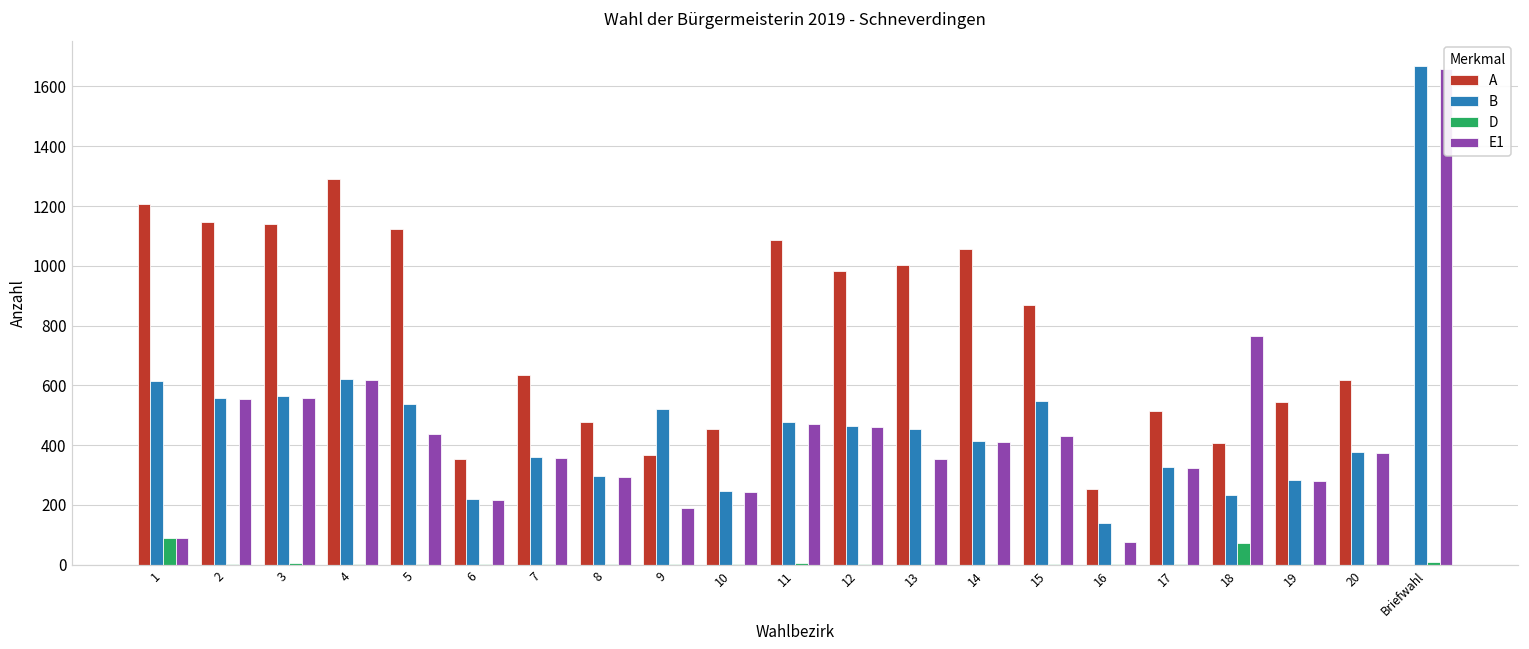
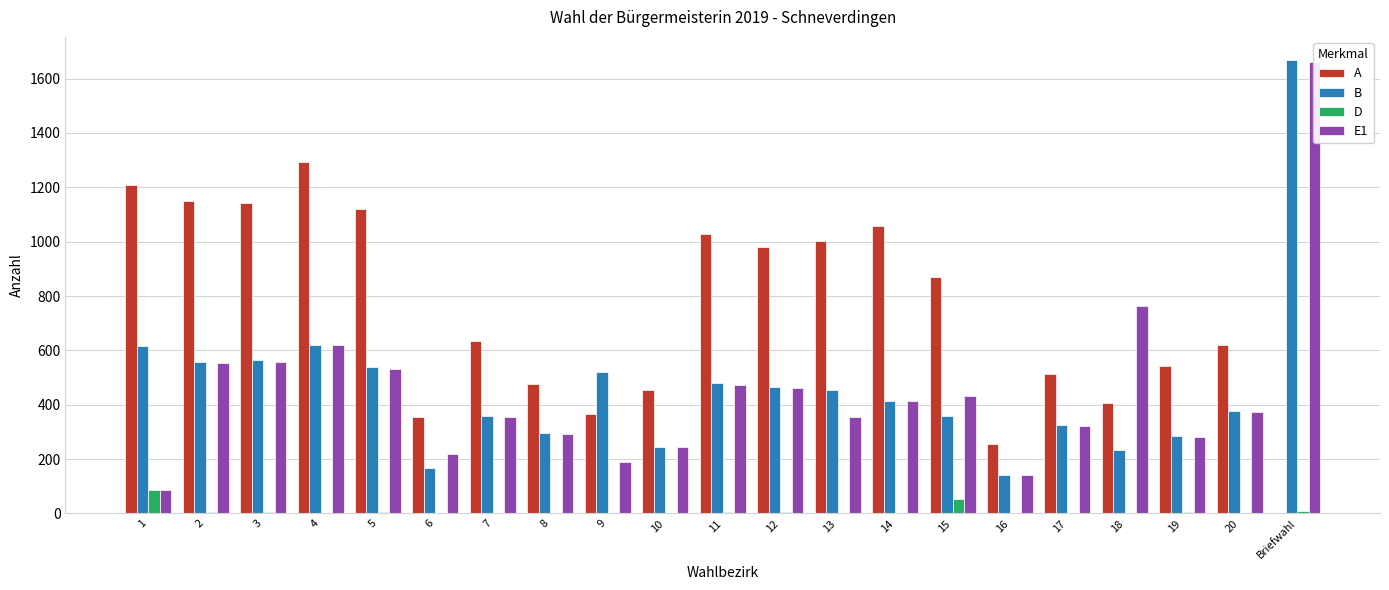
E1, 5: 440 -> 530
B, 6: 220 -> 170
A, 11: 1090 -> 1030
B, 15: 550 -> 360
D, 15: 0 -> 50
E1, 16: 80 -> 140
D, 18: 70 -> 0
